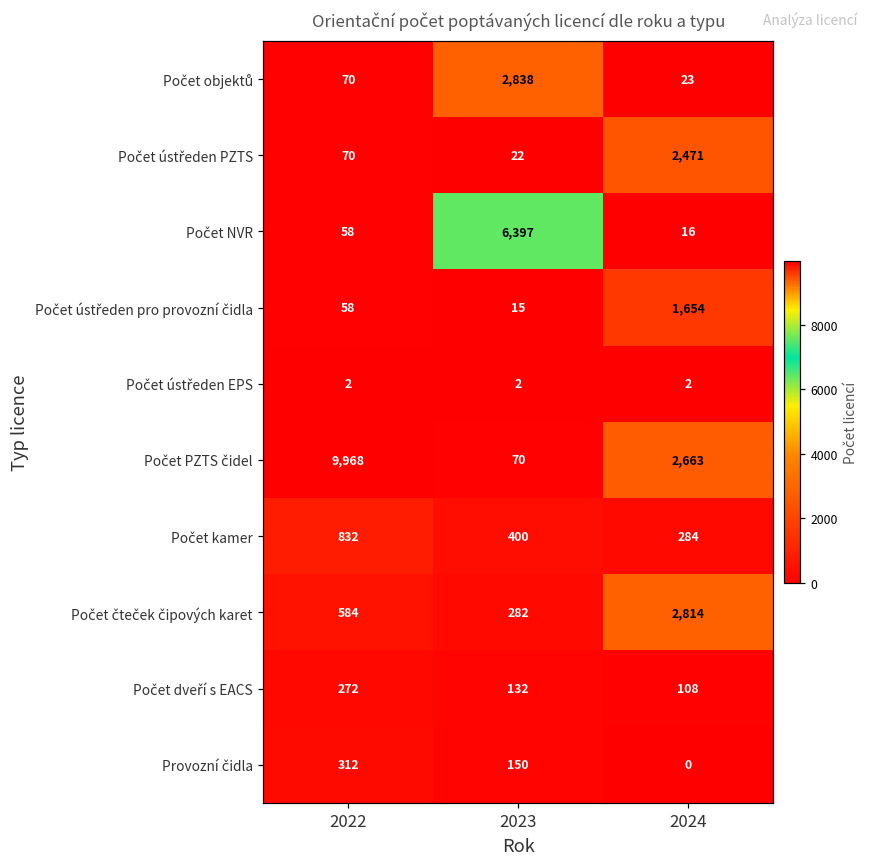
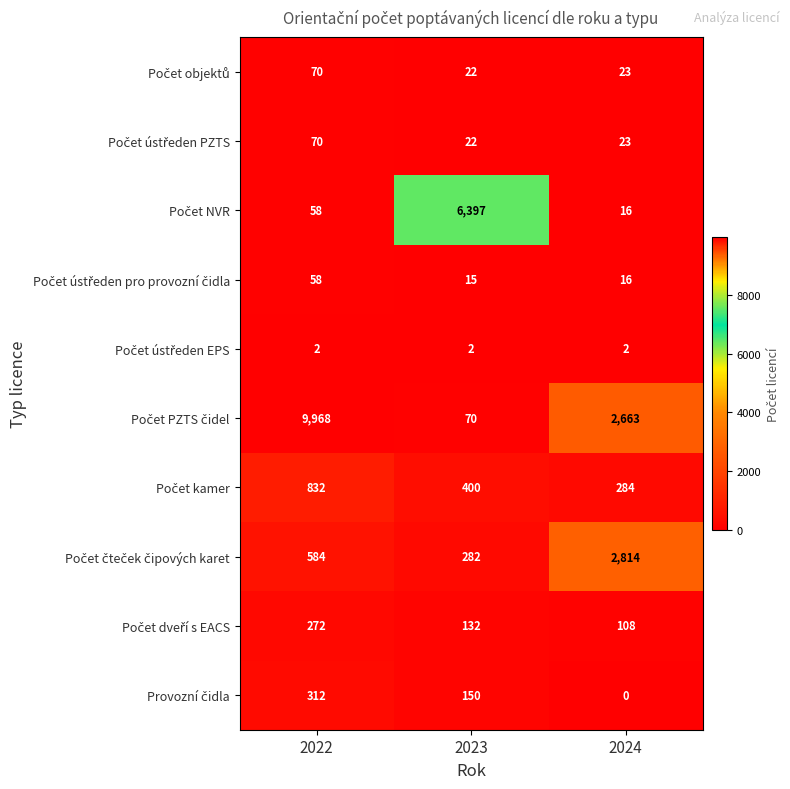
Počet objektů, 2023: 2,838 -> 22
Počet ústředen PZTS, 2024: 2,471 -> 23
Počet ústředen pro provozní čidla, 2024: 1,654 -> 16
